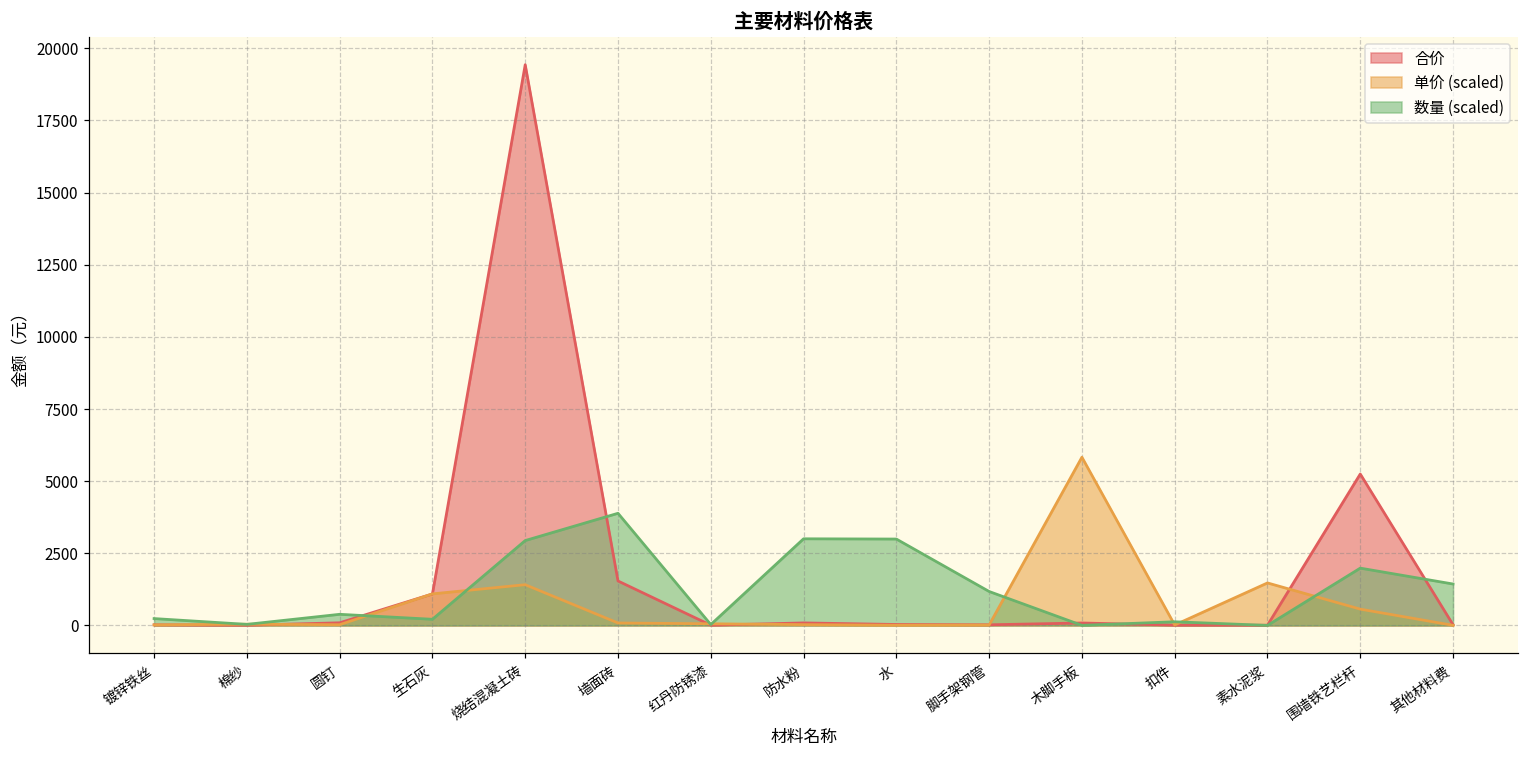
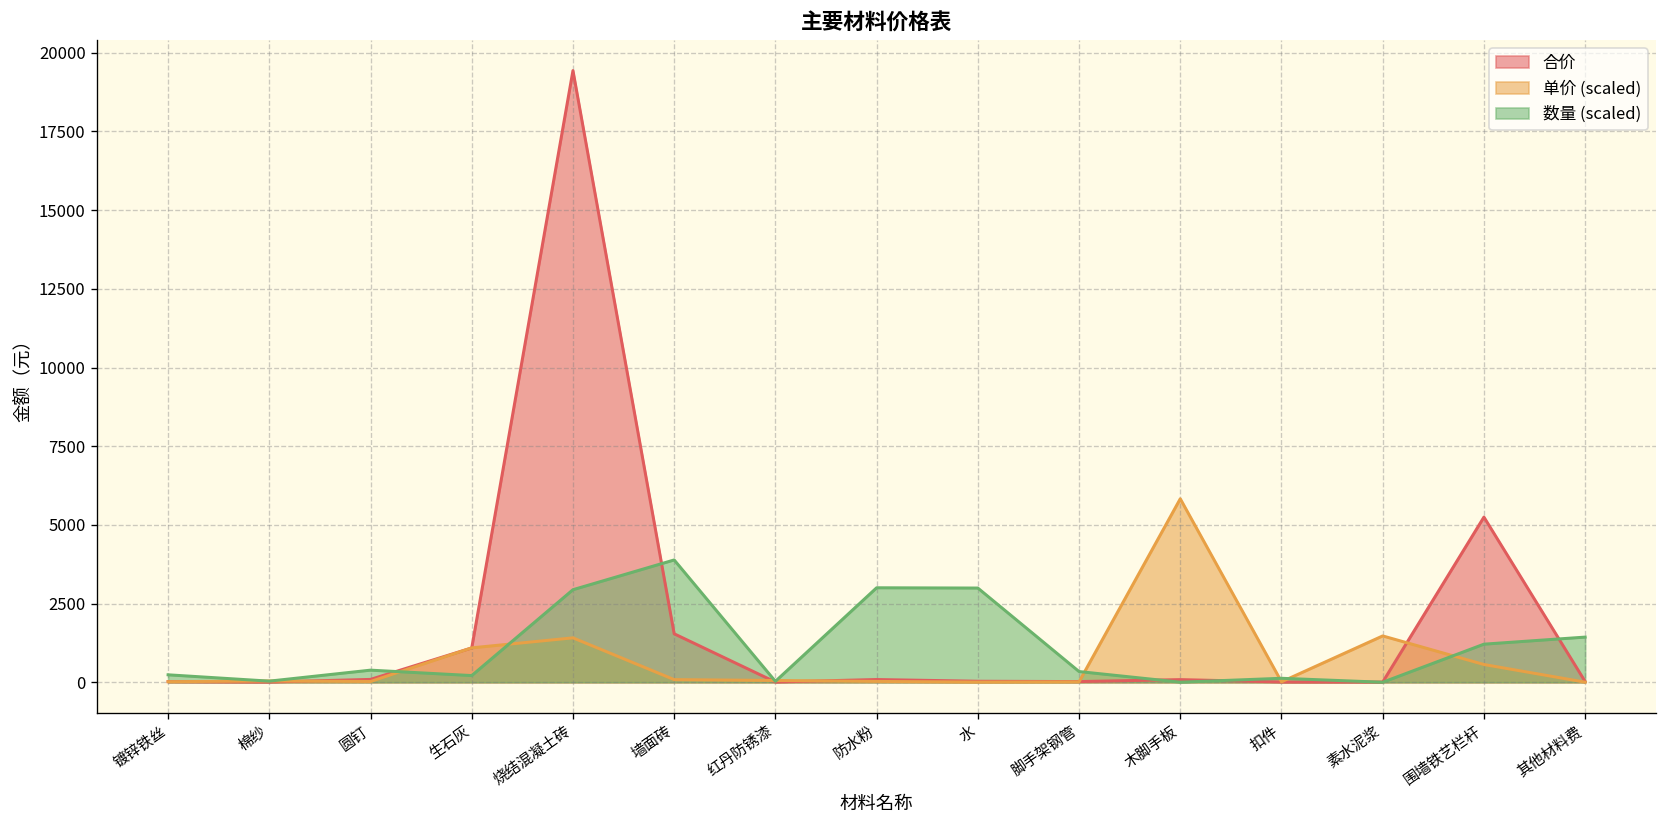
数量 (scaled), 脚手架钢管: 1200 -> 300
数量 (scaled), 围墙铁艺栏杆: 2000 -> 1200
